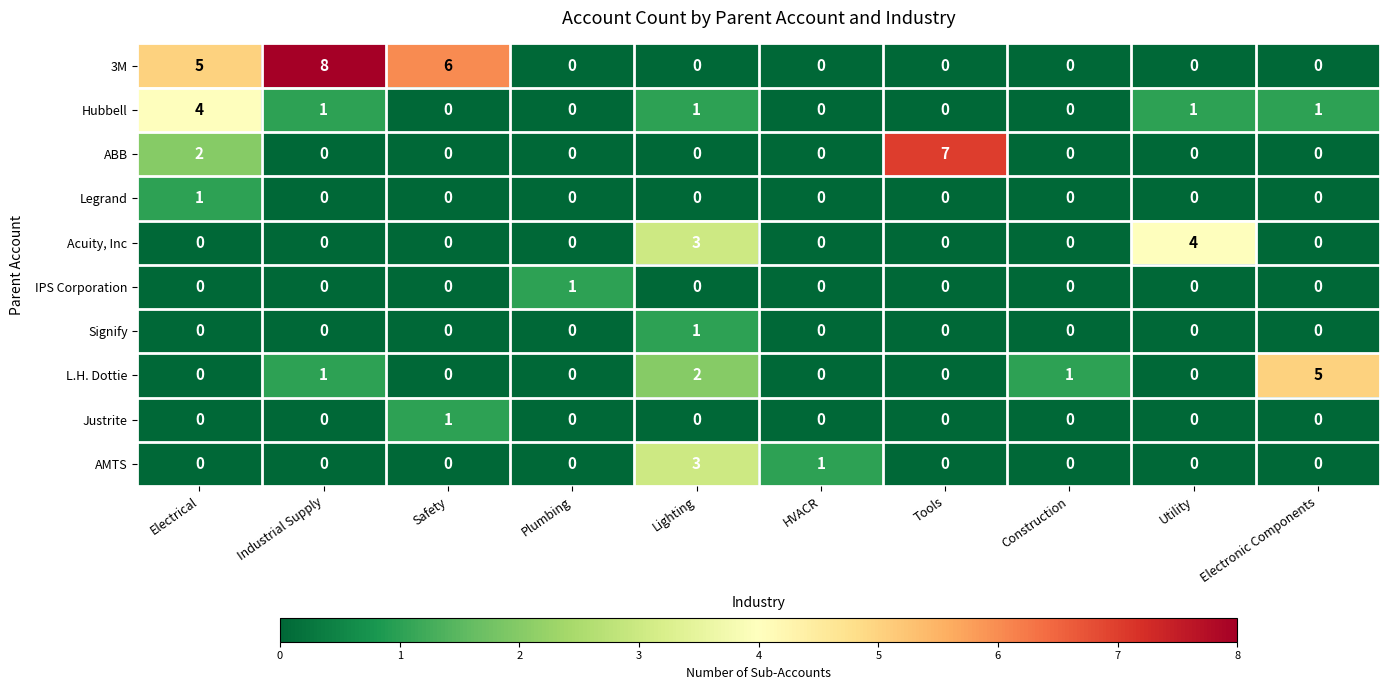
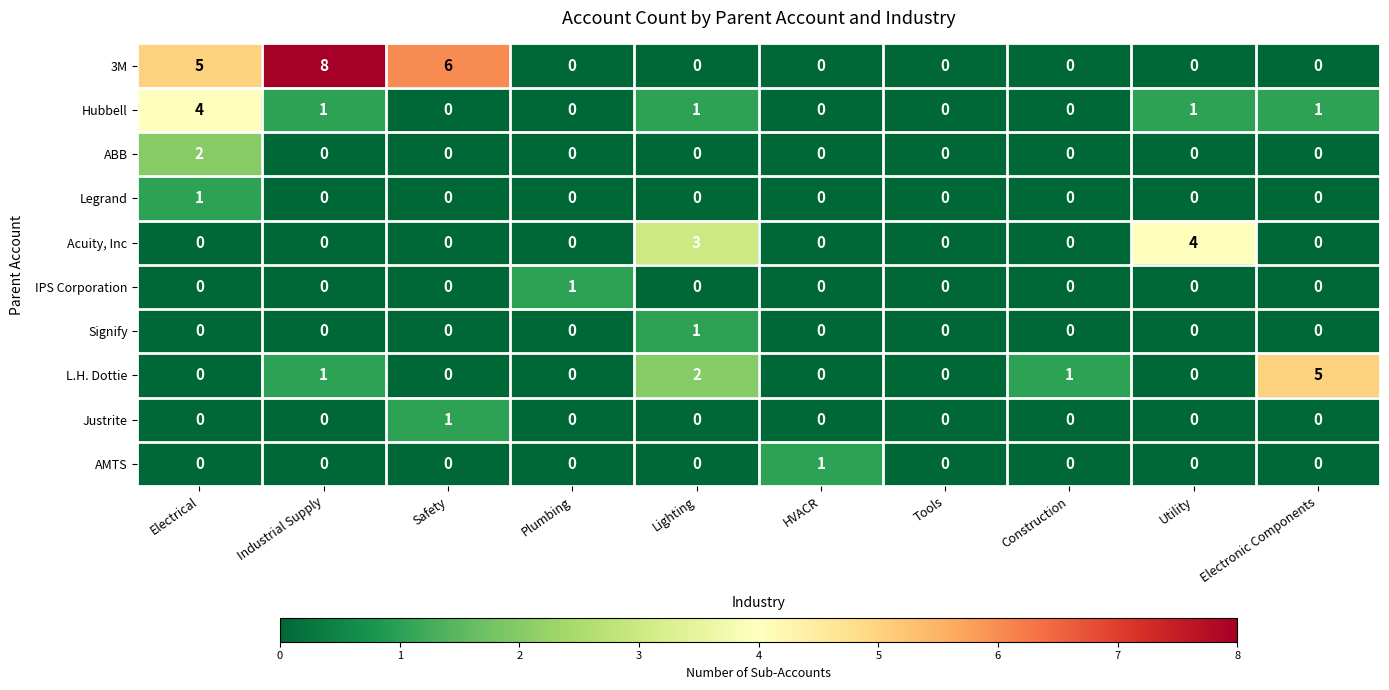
ABB, Tools: 7 -> 0
AMTS, Lighting: 3 -> 0
